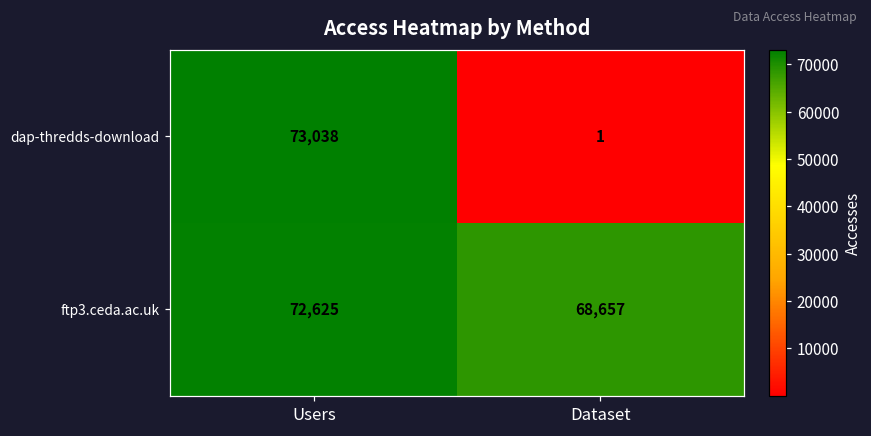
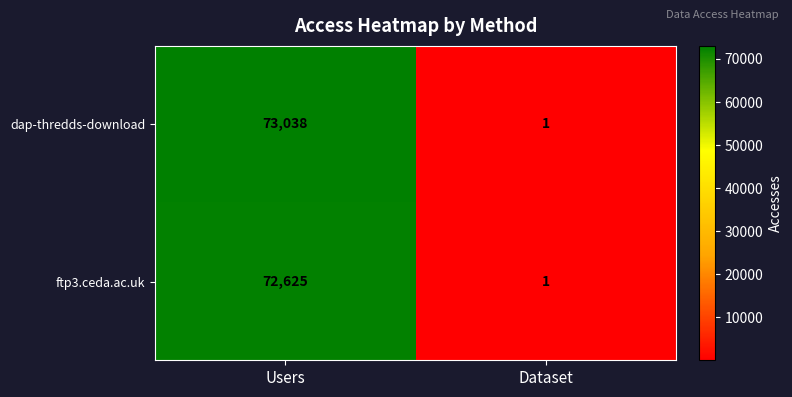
ftp3.ceda.ac.uk, Dataset: 68,657 -> 1
